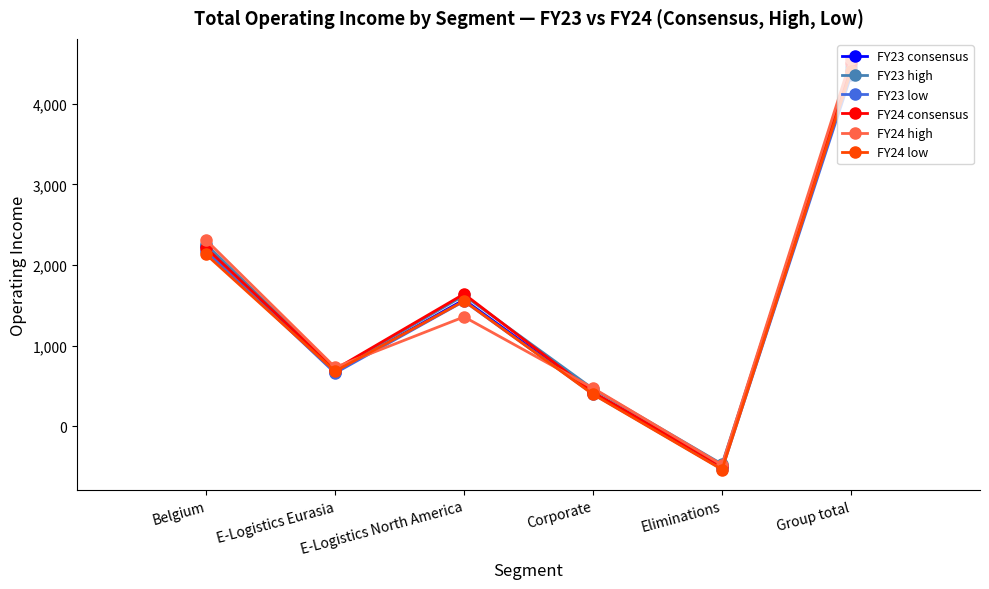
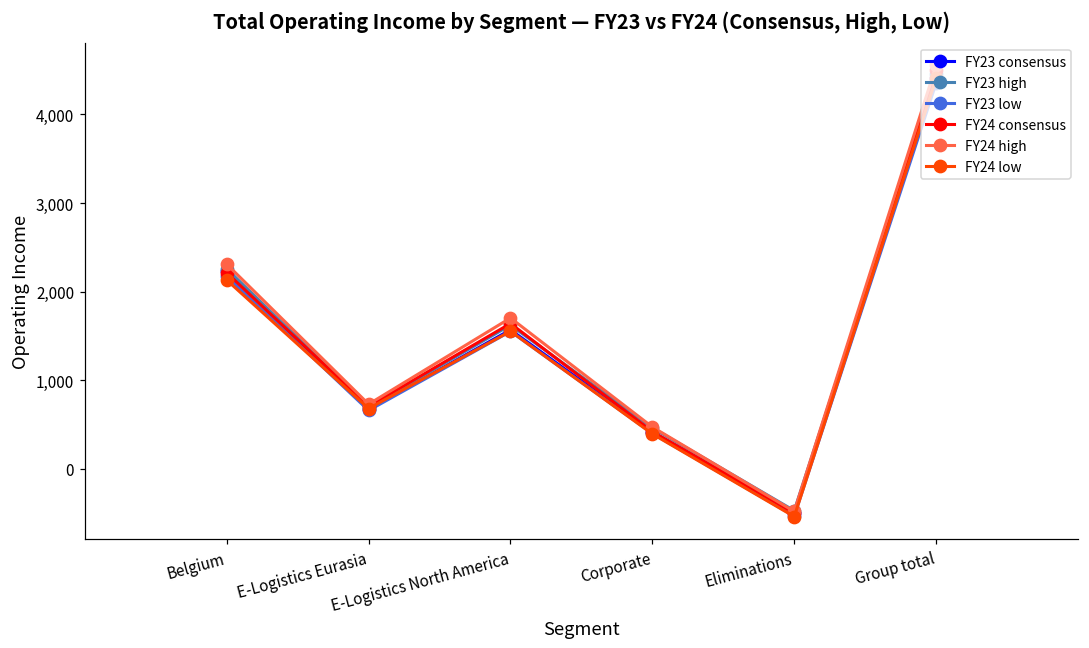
FY24 high, E-Logistics North America: 1,400 -> 1,700
